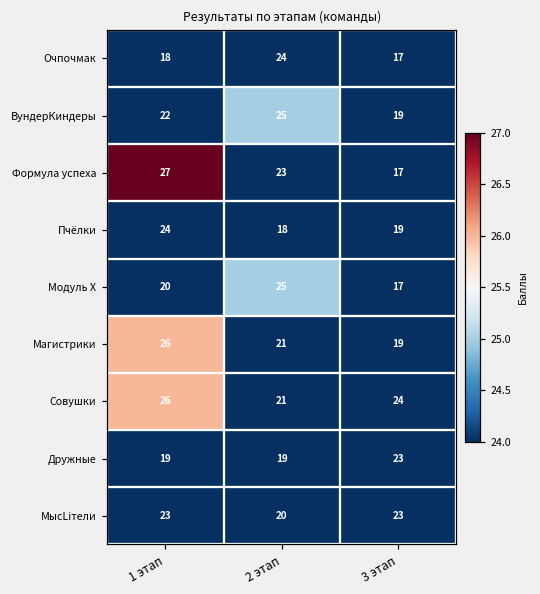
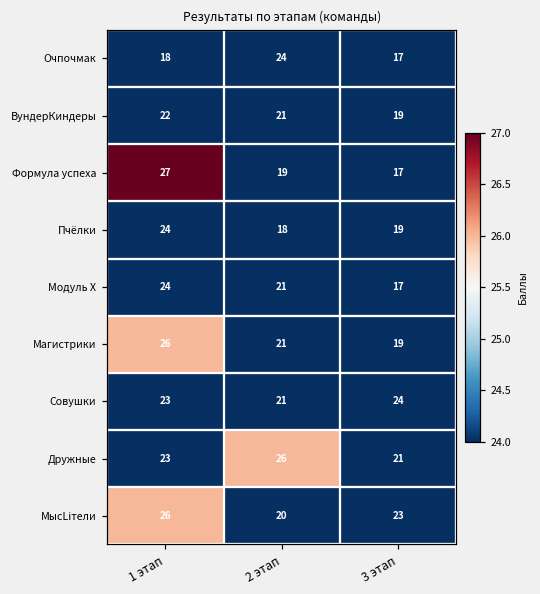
ВундерКиндеры, 2 этап: 25 -> 21
Формула успеха, 2 этап: 23 -> 19
Модуль Х, 1 этап: 20 -> 24
Модуль Х, 2 этап: 25 -> 21
Совушки, 1 этап: 26 -> 23
Дружные, 1 этап: 19 -> 23
Дружные, 2 этап: 19 -> 26
Дружные, 3 этап: 23 -> 21
МысLiтели, 1 этап: 23 -> 26
